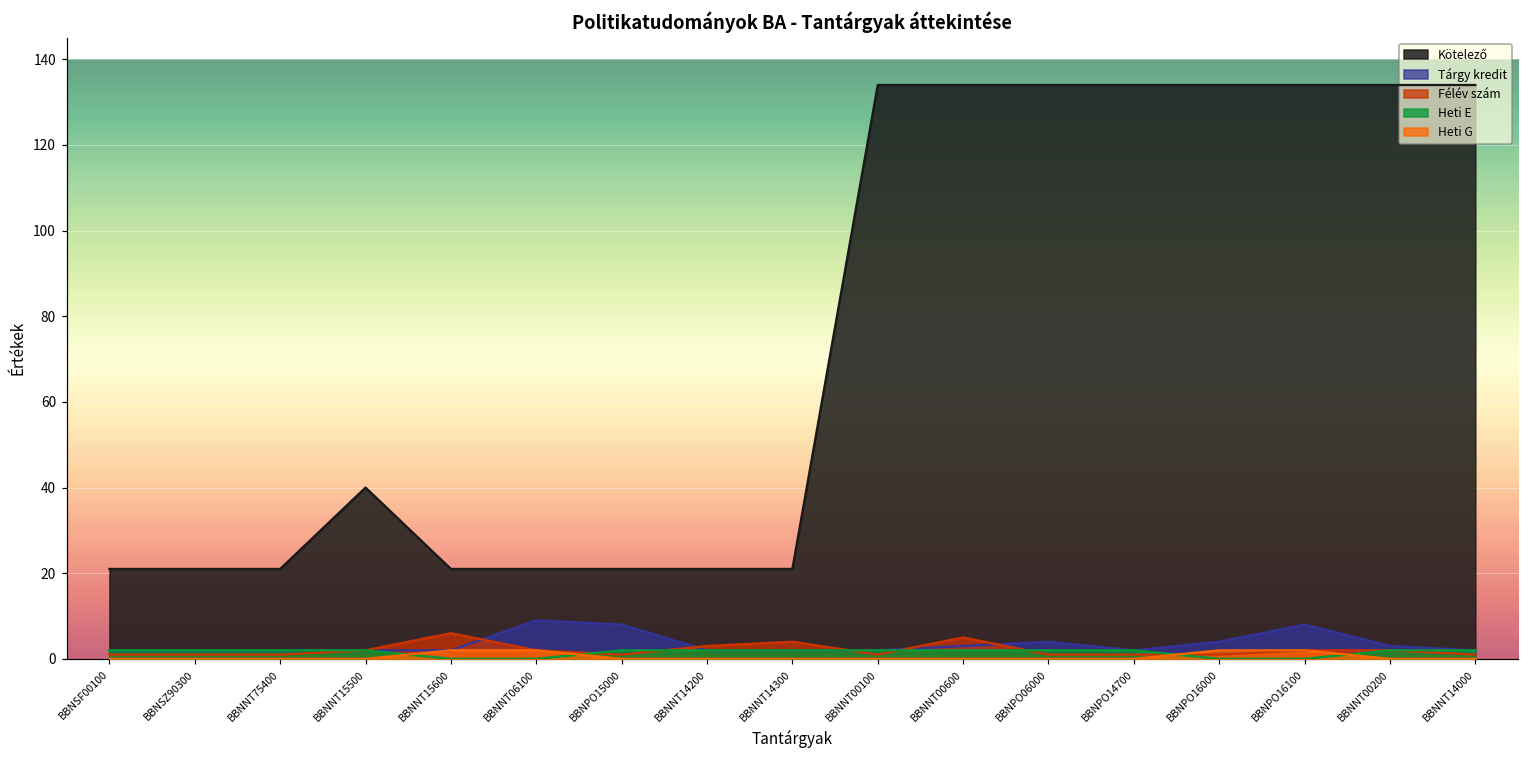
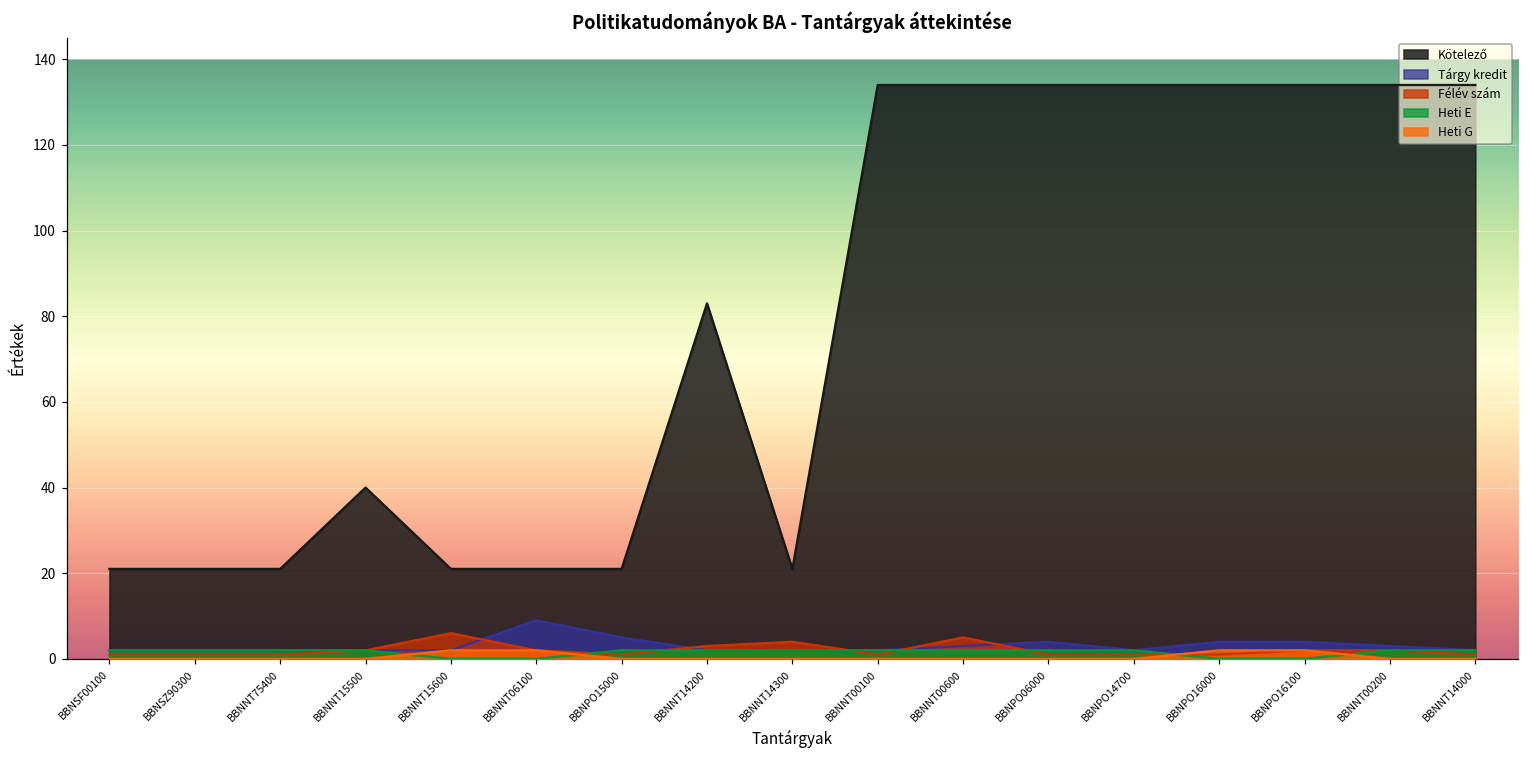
Tárgy kredit, BBNPO15000: 8 -> 5
Kötelező, BBNNT14200: 21 -> 83
Tárgy kredit, BBNPO16100: 8 -> 4
